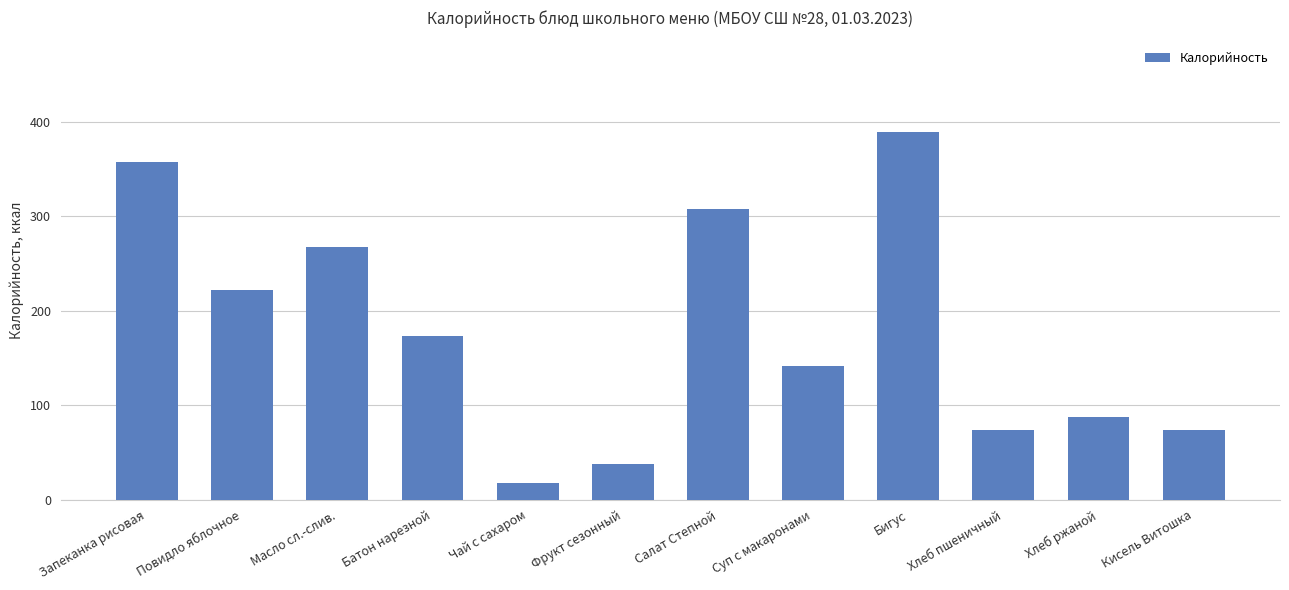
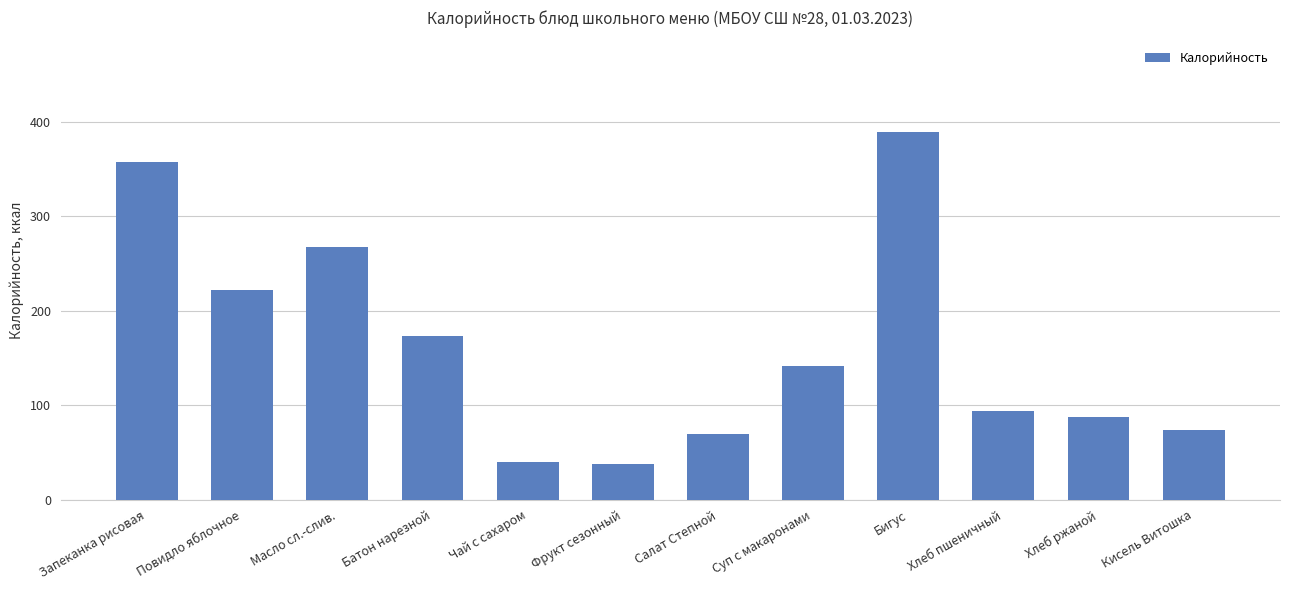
Чай с сахаром: 20 -> 40
Салат Степной: 310 -> 70
Хлеб пшеничный: 70 -> 90
